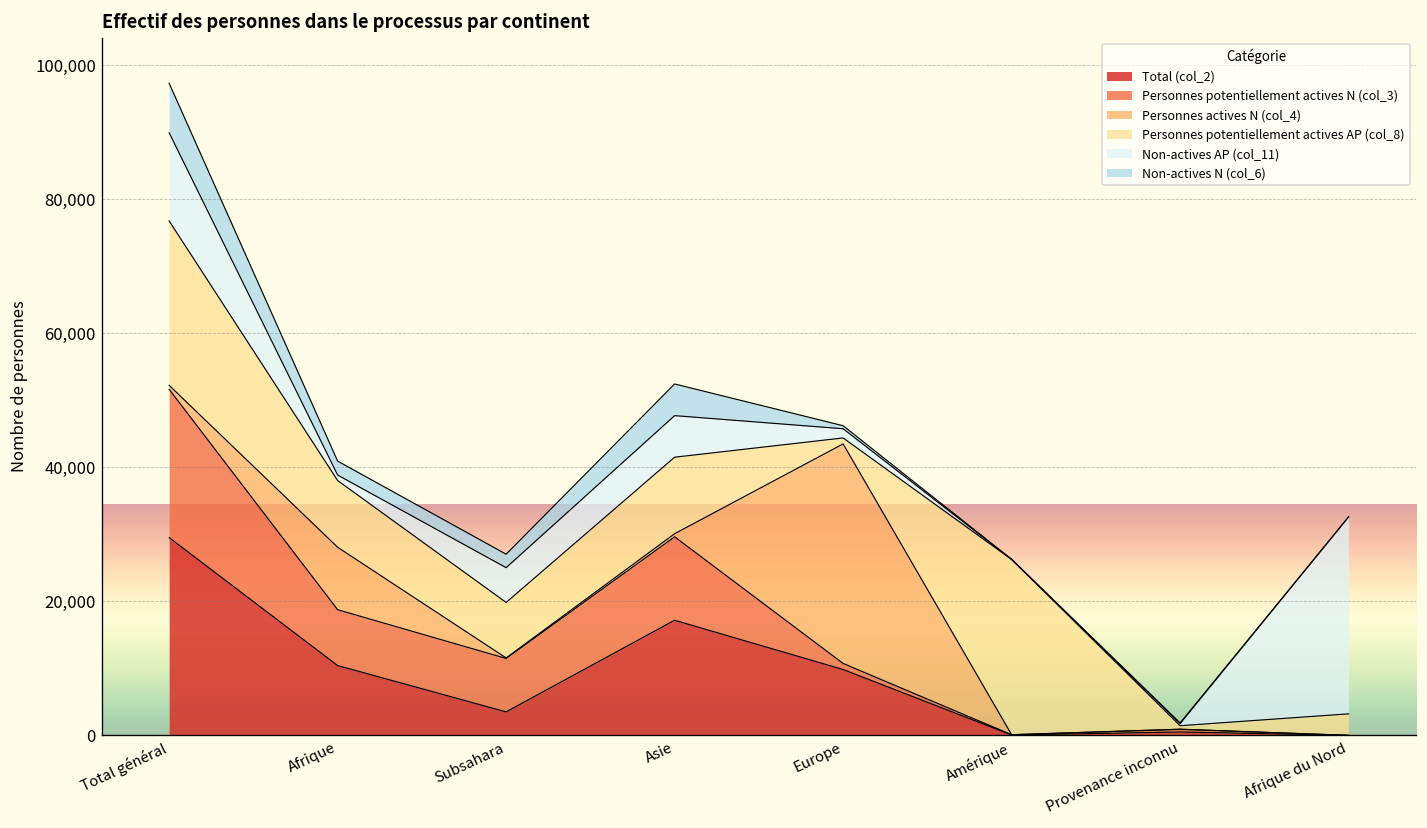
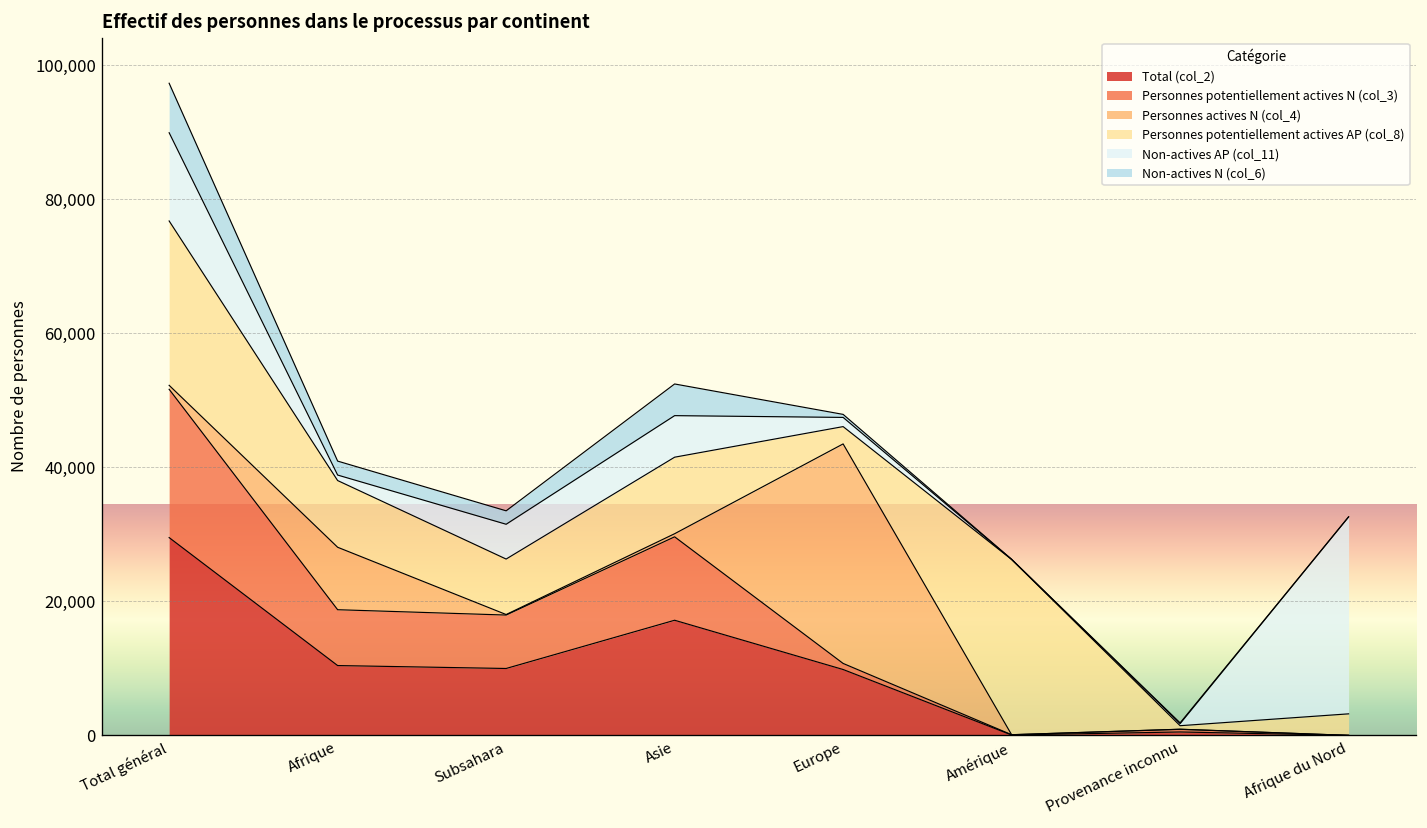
Total (col_2), Subsahara: 4,000 -> 10,000
Personnes potentiellement actives AP (col_8), Europe: 1,000 -> 3,000
